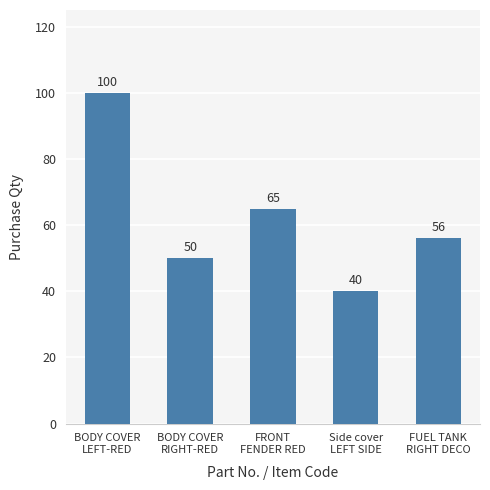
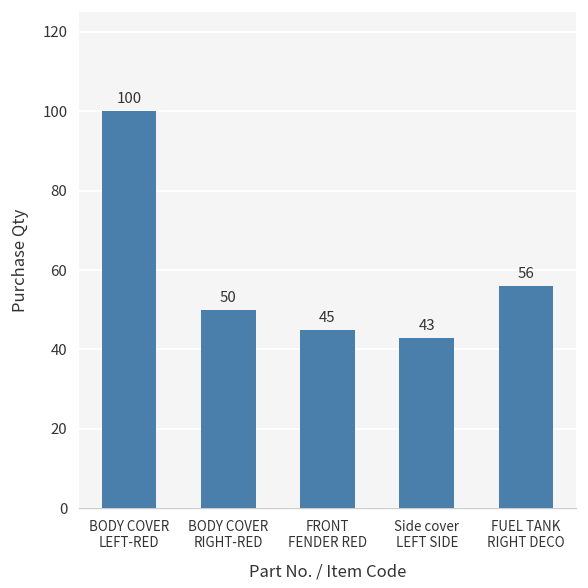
FRONT FENDER RED: 65 -> 45
Side cover LEFT SIDE: 40 -> 43
